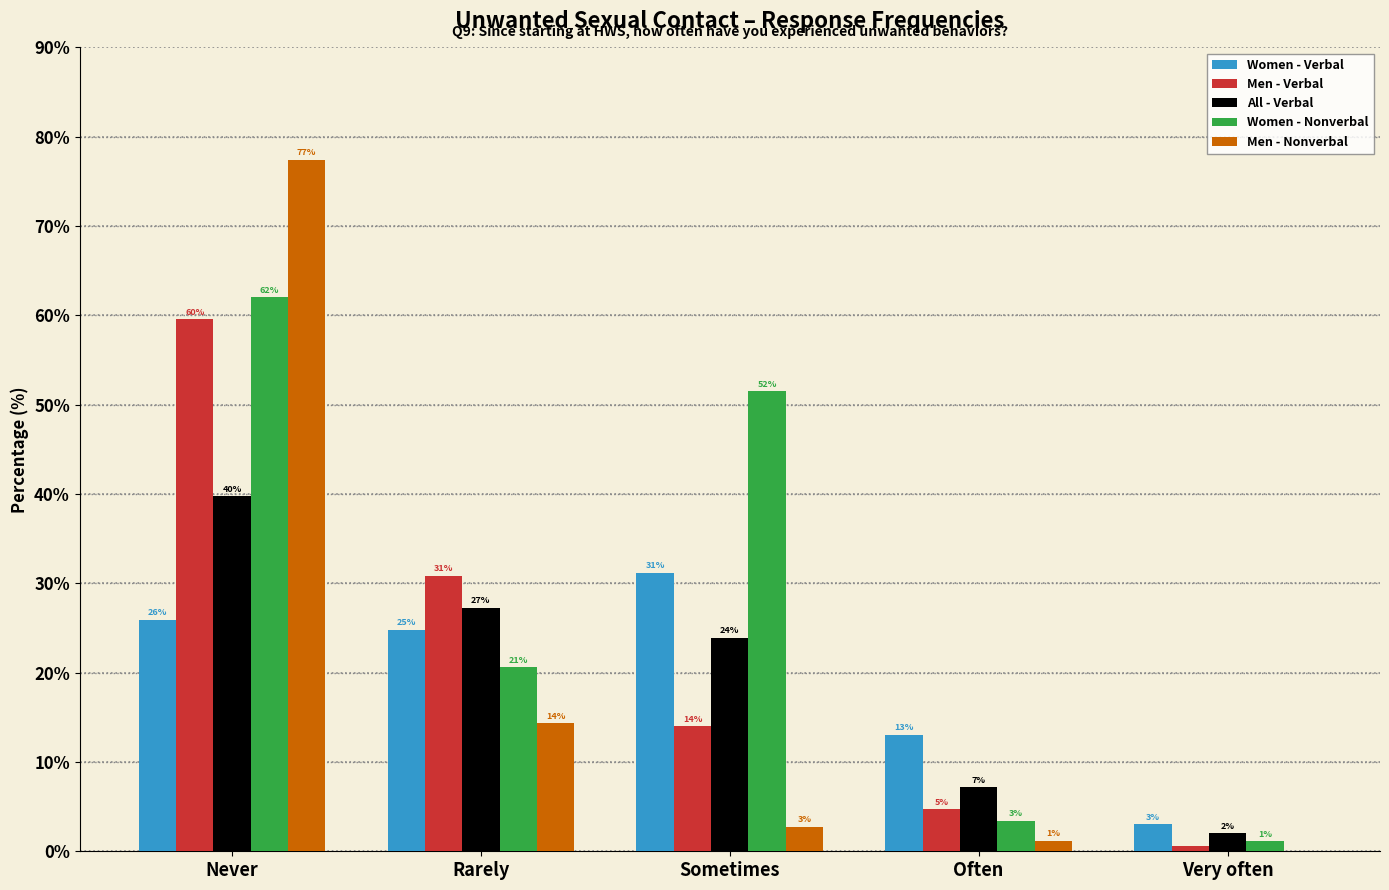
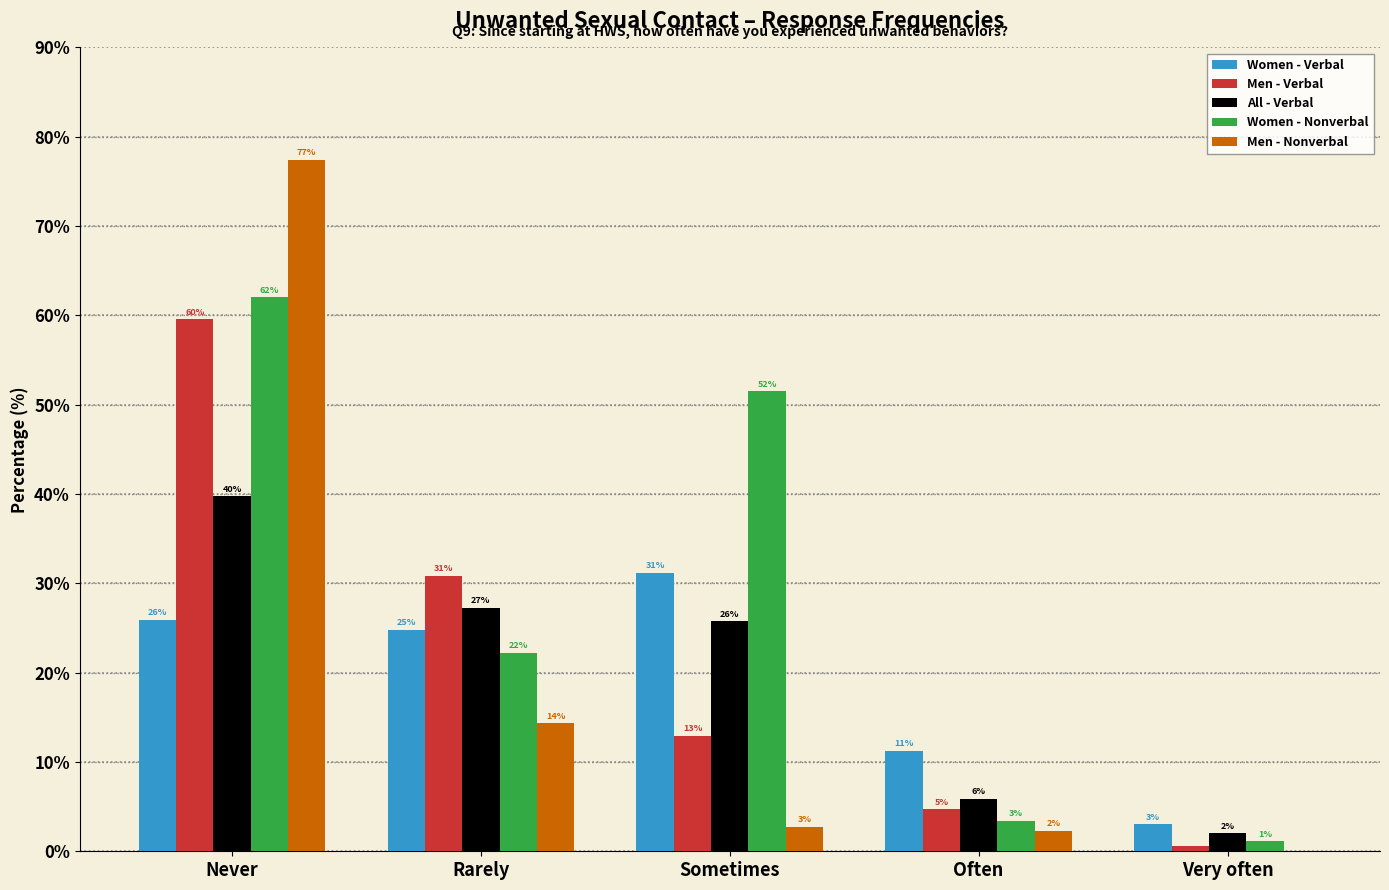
Women - Nonverbal, Rarely: 21% -> 22%
Men - Verbal, Sometimes: 14% -> 13%
All - Verbal, Sometimes: 24% -> 26%
Women - Verbal, Often: 13% -> 11%
All - Verbal, Often: 7% -> 6%
Men - Nonverbal, Often: 1% -> 2%
